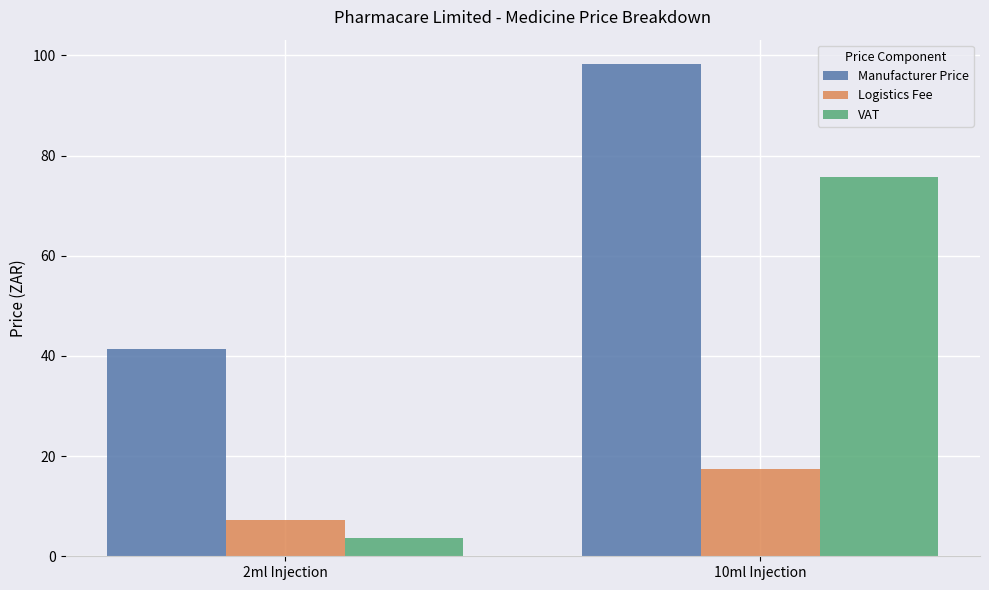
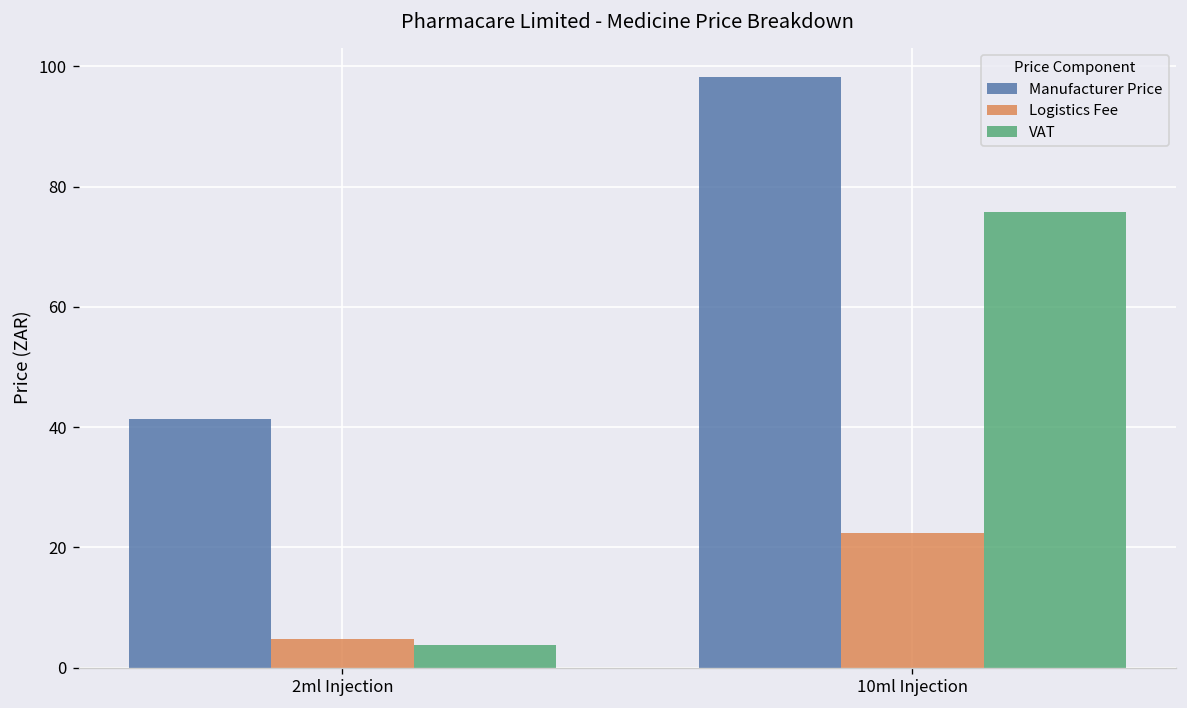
Logistics Fee, 2ml Injection: 7 -> 5
Logistics Fee, 10ml Injection: 17 -> 22
